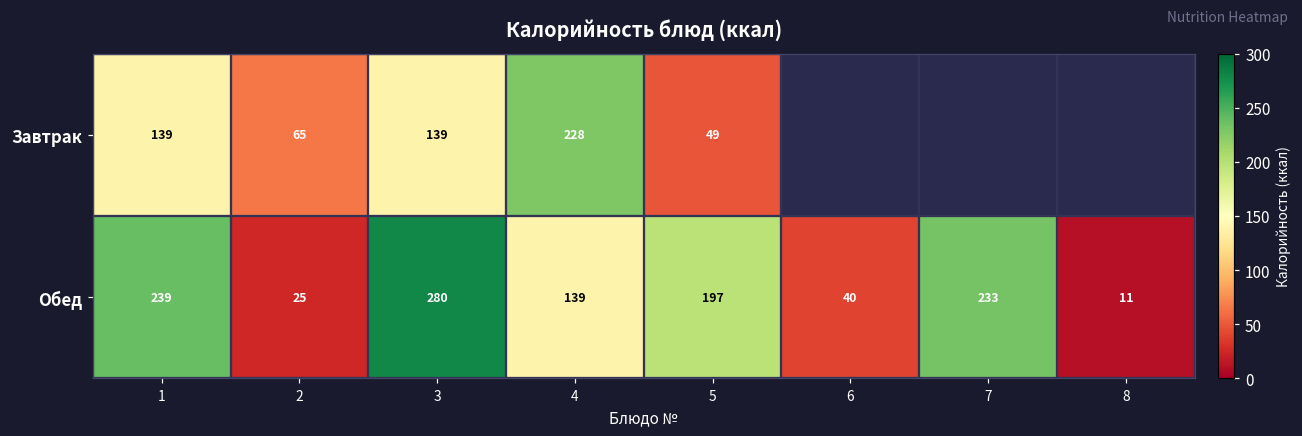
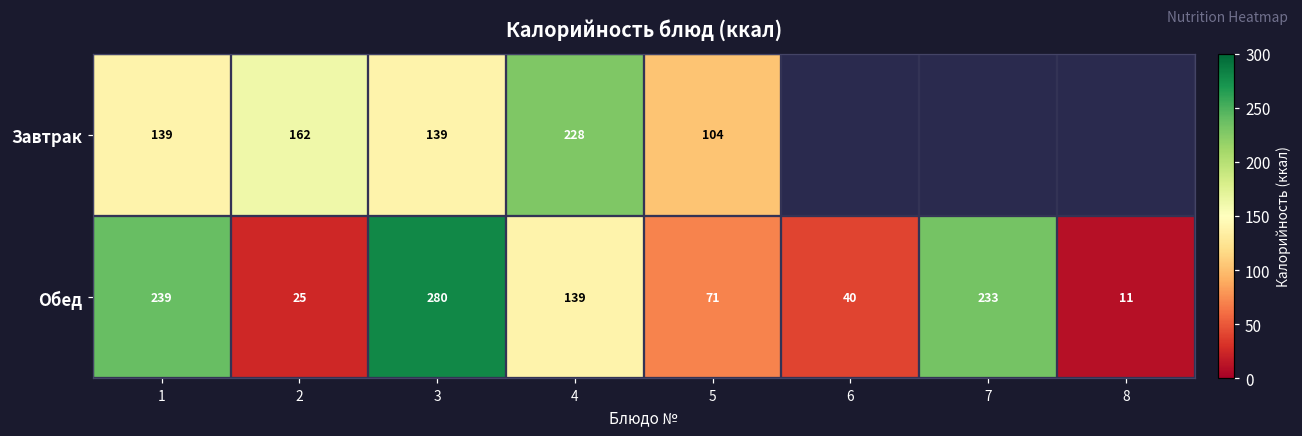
Завтрак, 2: 65 -> 162
Завтрак, 5: 49 -> 104
Обед, 5: 197 -> 71
